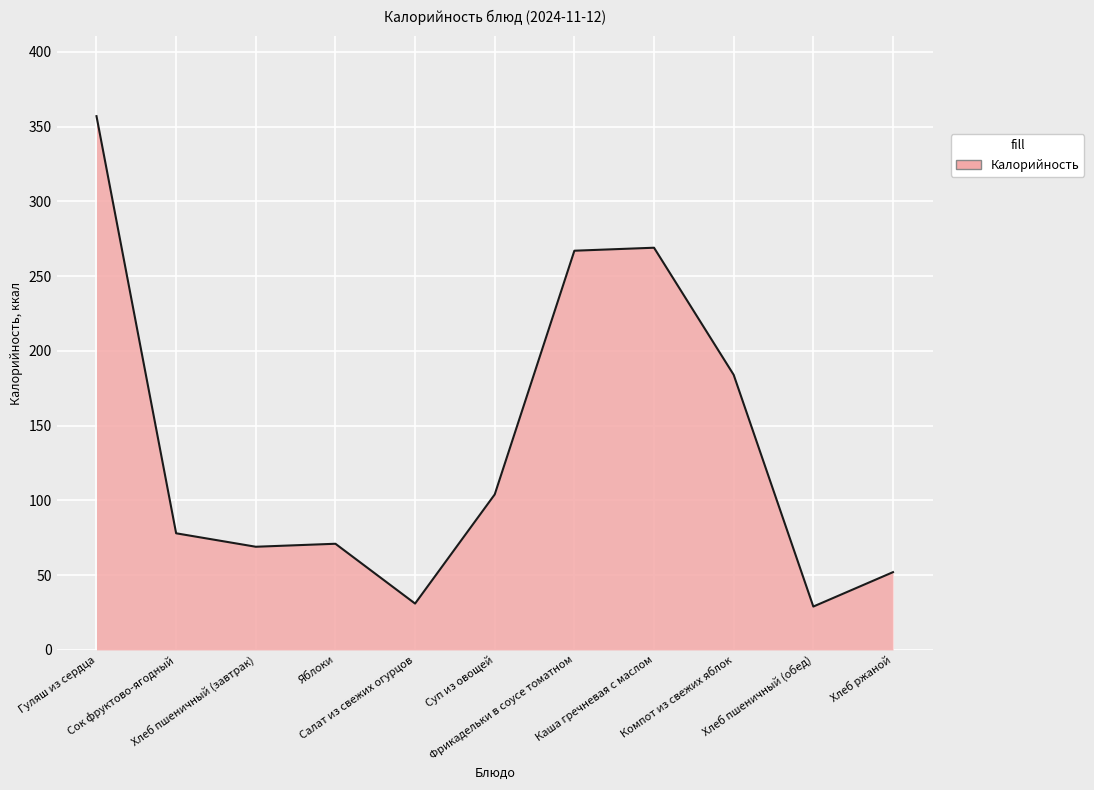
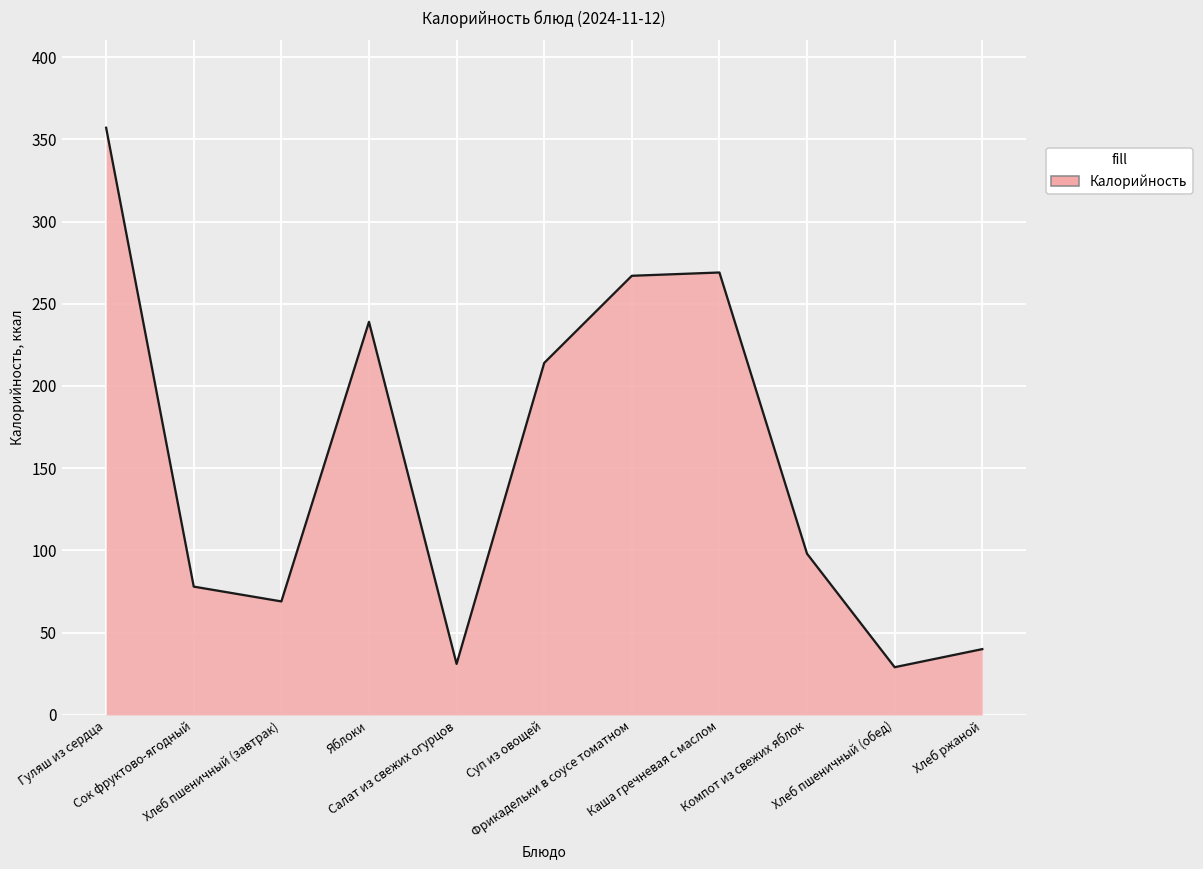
Яблоки: 71 -> 239
Суп из овощей: 104 -> 214
Компот из свежих яблок: 184 -> 98
Хлеб ржаной: 52 -> 40
